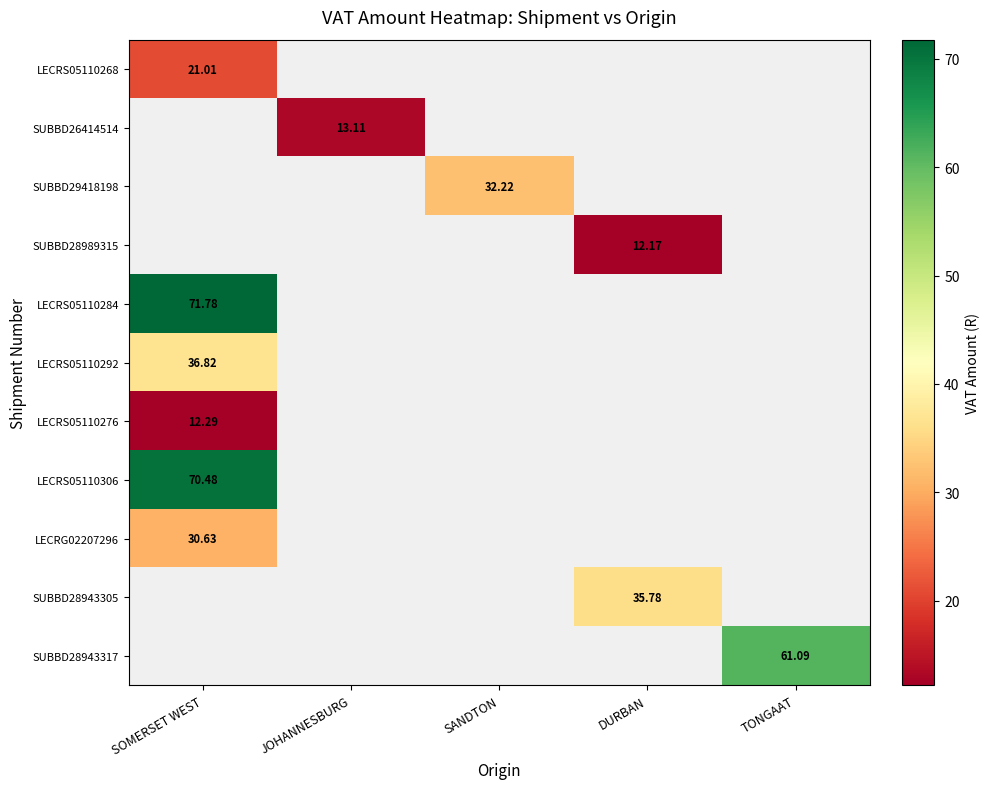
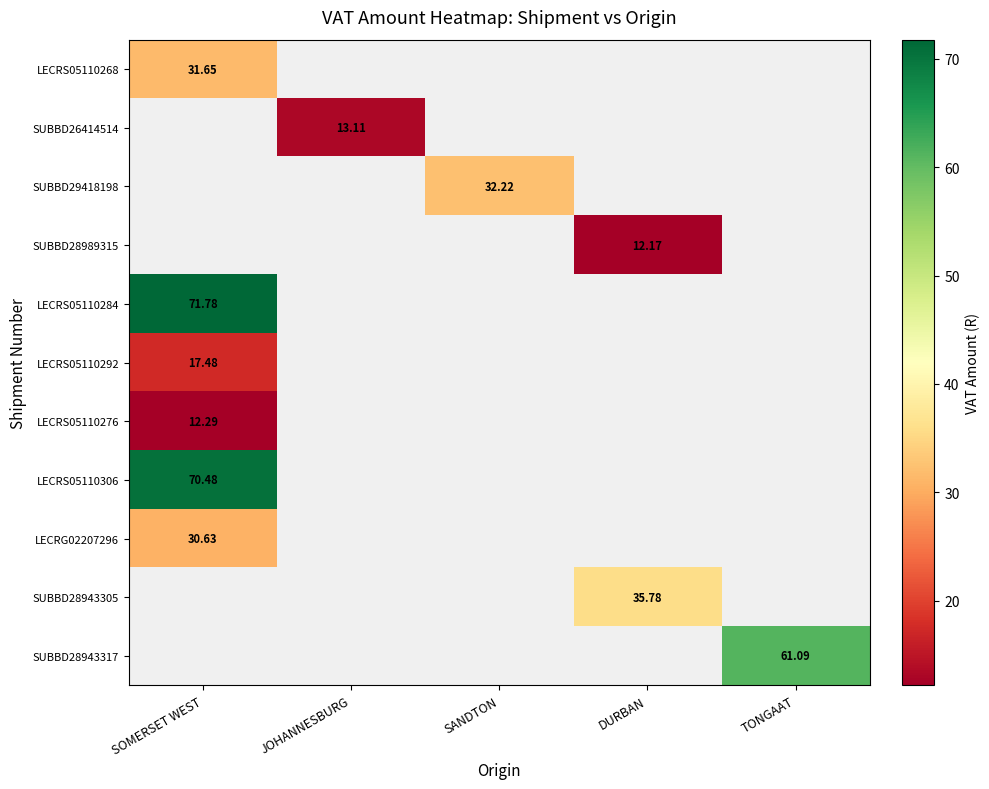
LECRS05110268, SOMERSET WEST: 21.01 -> 31.65
LECRS05110292, SOMERSET WEST: 36.82 -> 17.48
